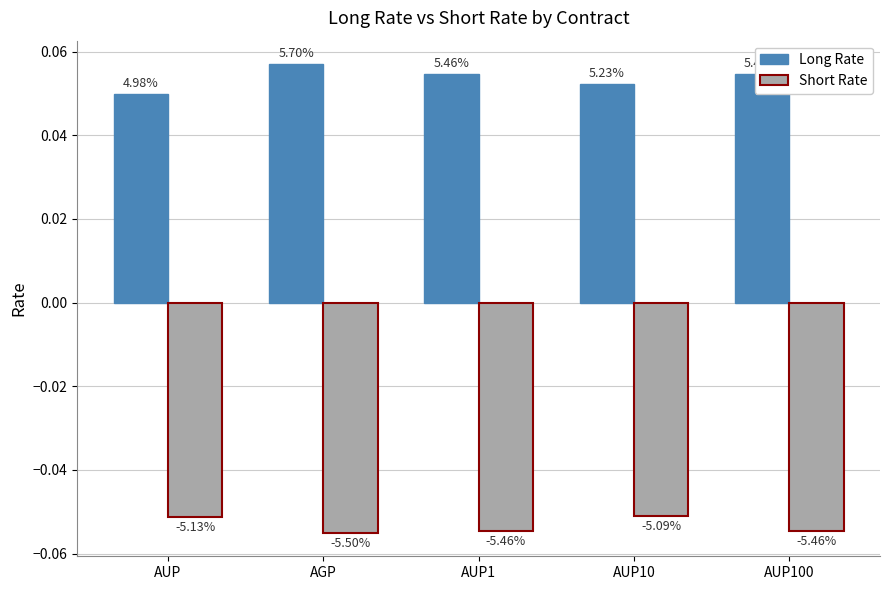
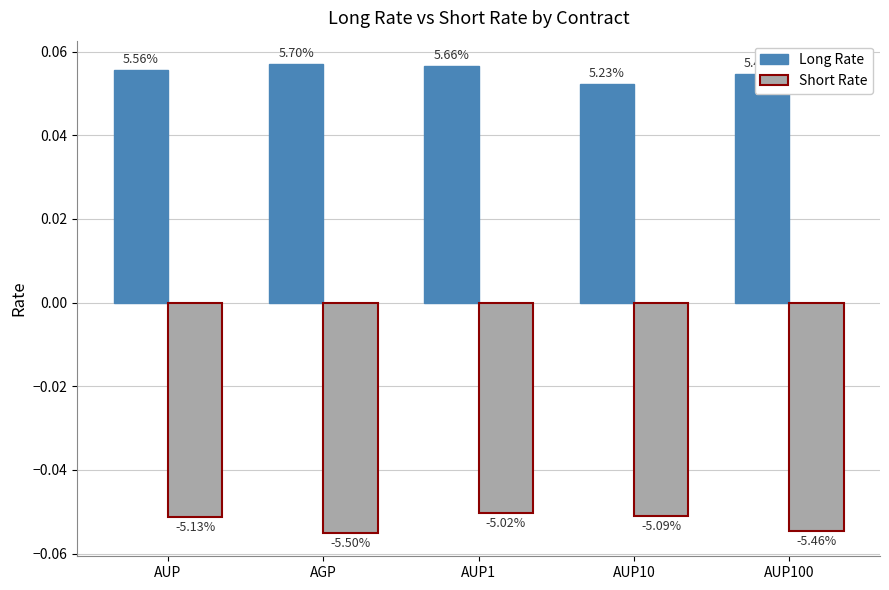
Long Rate, AUP: 4.98% -> 5.56%
Long Rate, AUP1: 5.46% -> 5.66%
Short Rate, AUP1: -5.46% -> -5.02%
